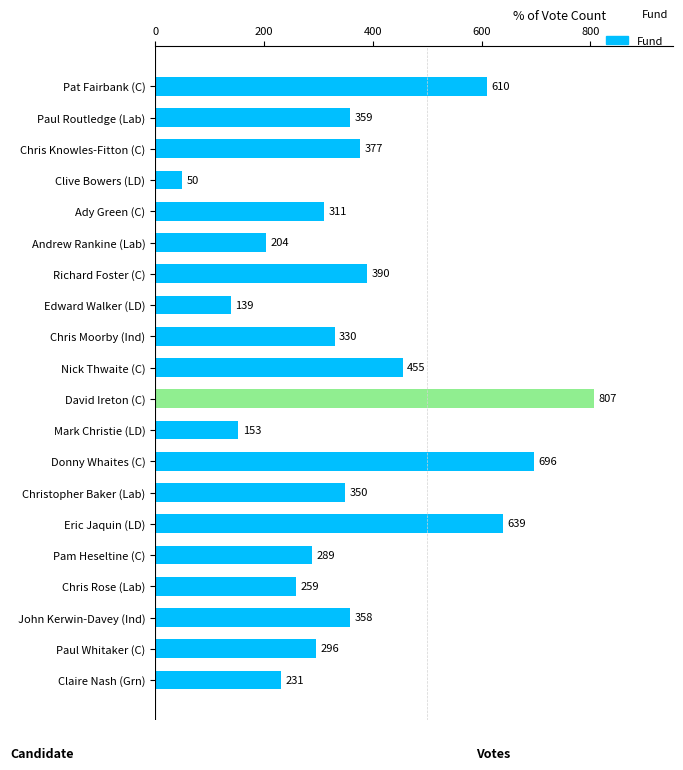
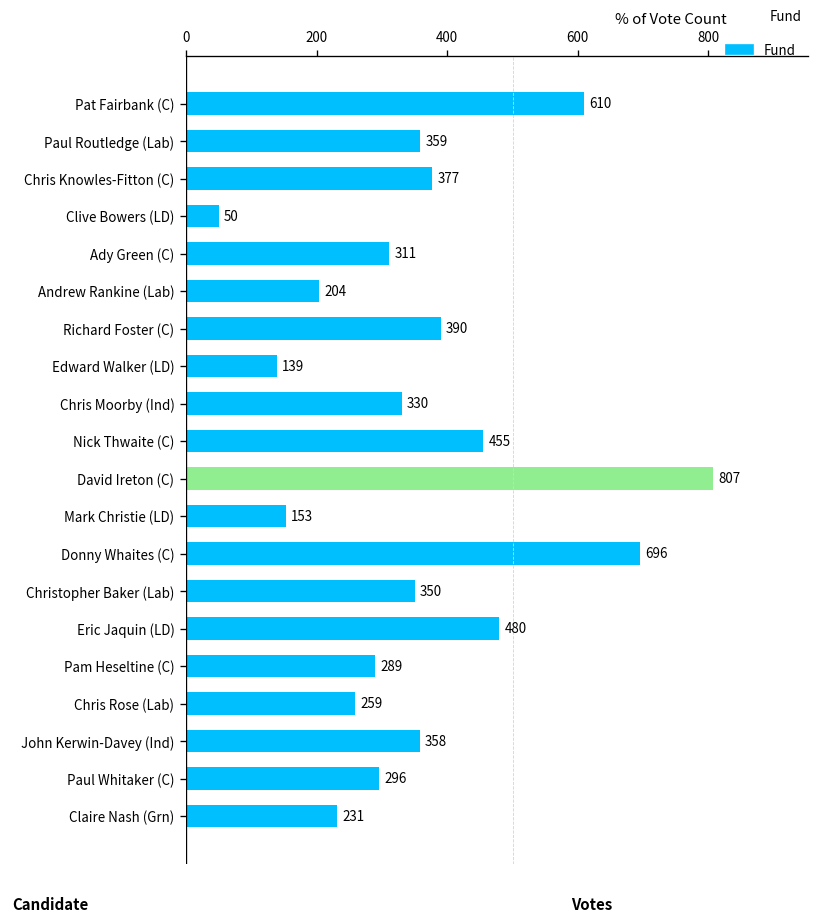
Eric Jaquin (LD): 639 -> 480
